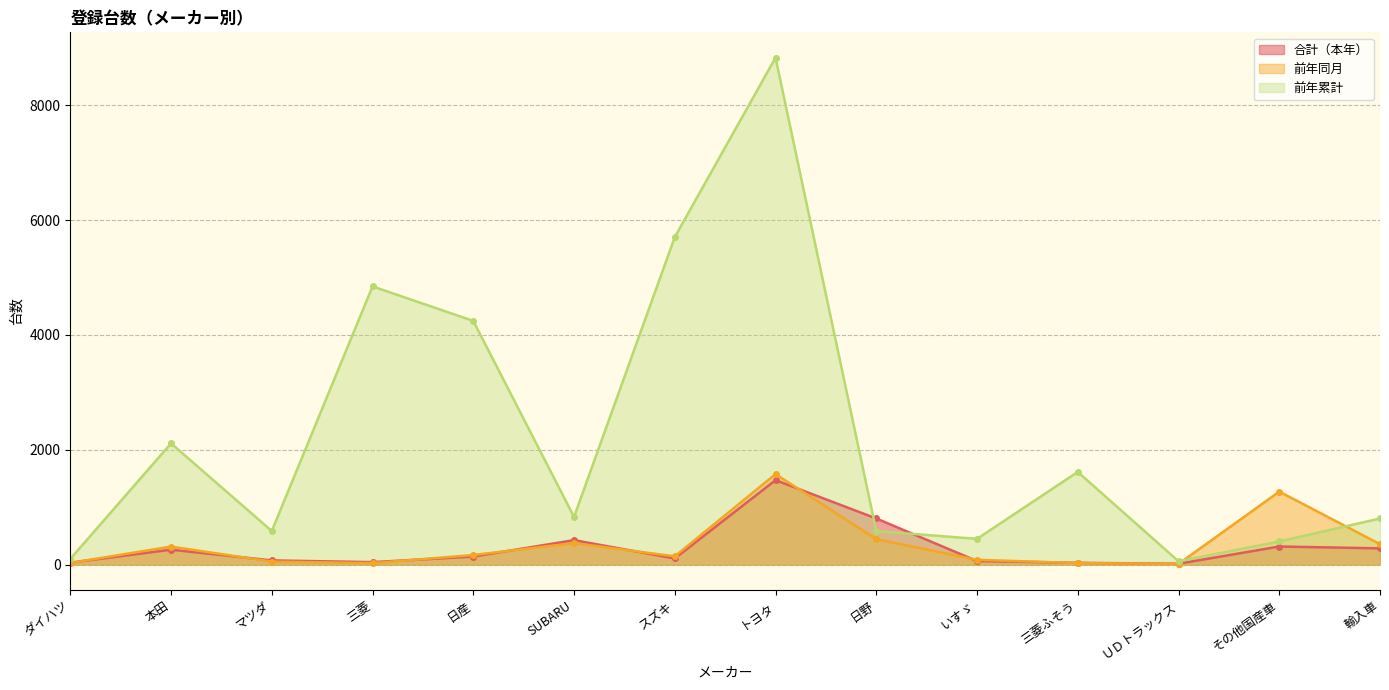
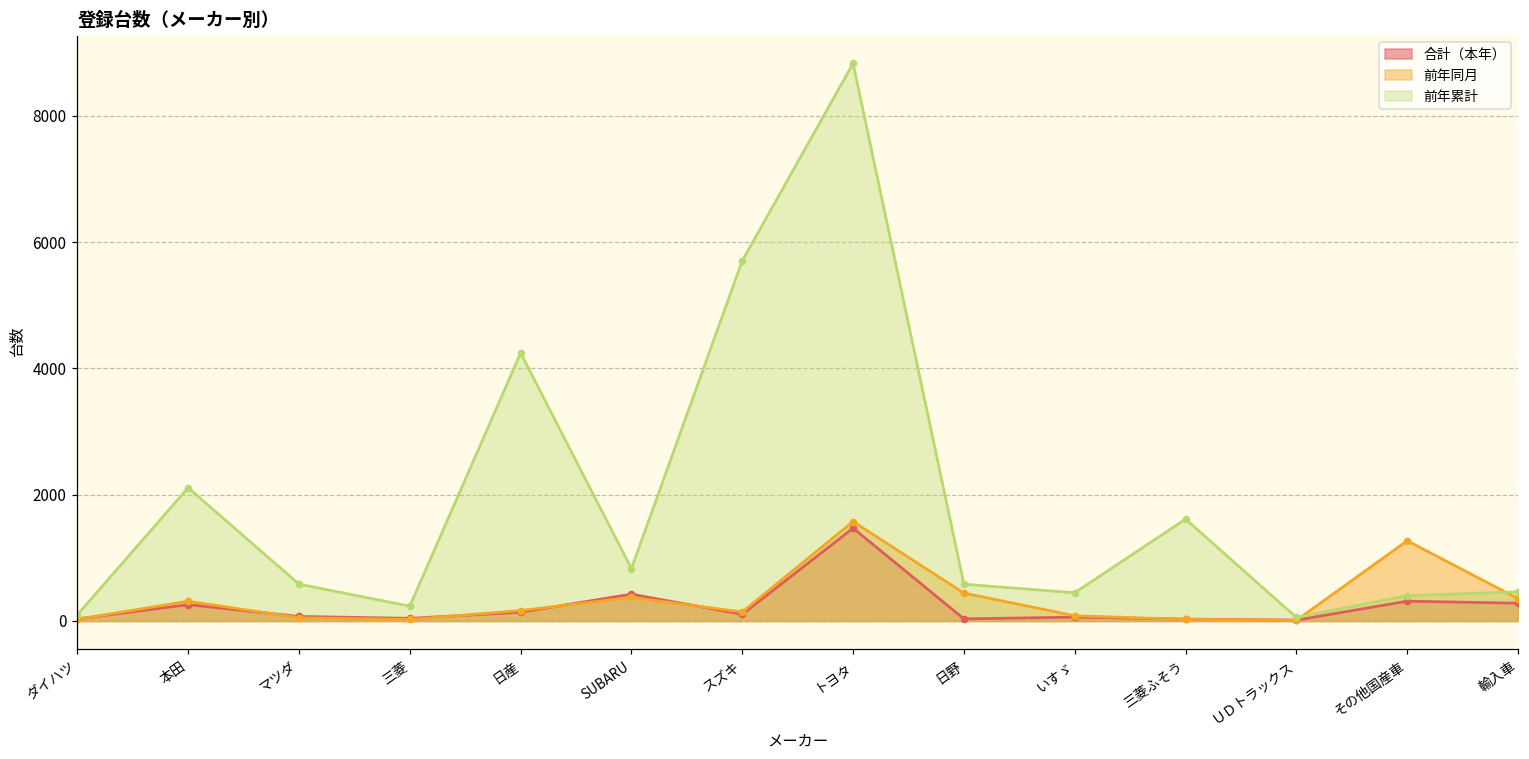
前年累計, 三菱: 4800 -> 200
合計（本年）, 日野: 800 -> 0
前年累計, 輸入車: 800 -> 500
